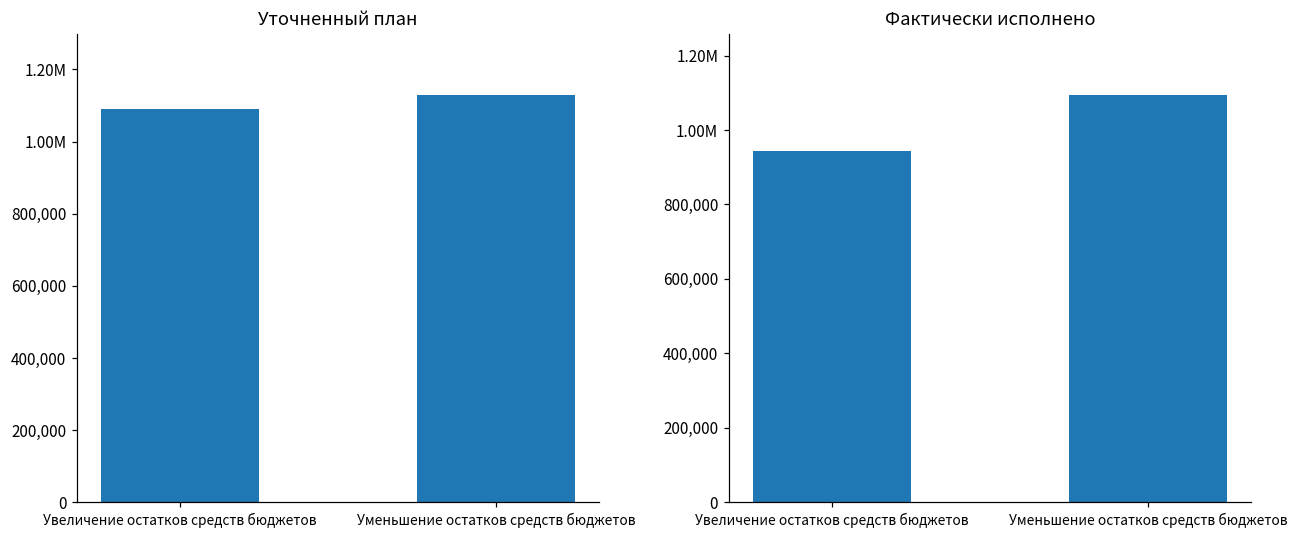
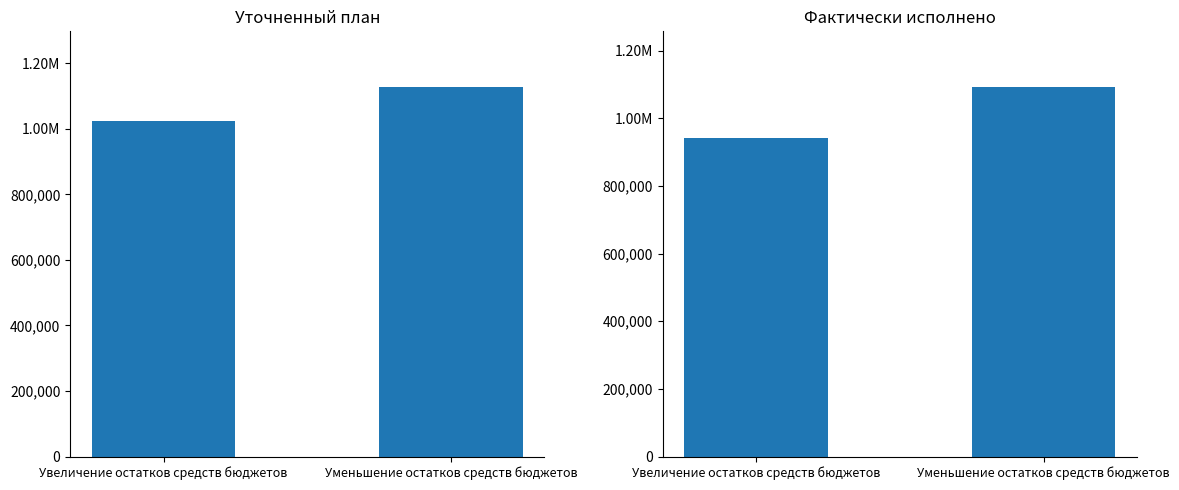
Уточненный план, Увеличение остатков средств бюджетов: 1,090,000 -> 1,020,000
